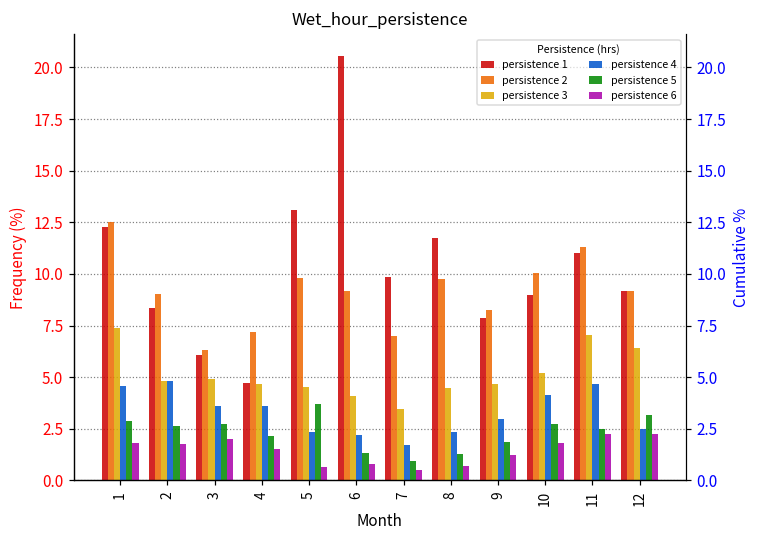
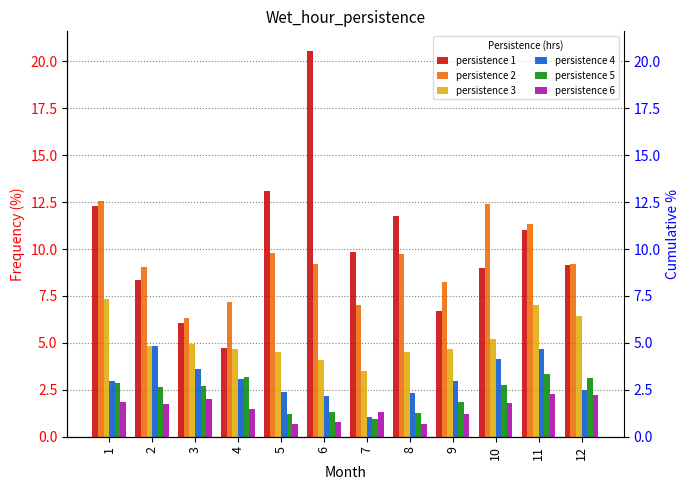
persistence 4, 1: 4.6 -> 3.0
persistence 4, 4: 3.6 -> 3.1
persistence 5, 4: 2.2 -> 3.2
persistence 5, 5: 3.7 -> 1.2
persistence 4, 7: 1.7 -> 1.0
persistence 6, 7: 0.5 -> 1.3
persistence 1, 9: 7.8 -> 6.7
persistence 2, 10: 10.0 -> 12.4
persistence 5, 11: 2.5 -> 3.3
